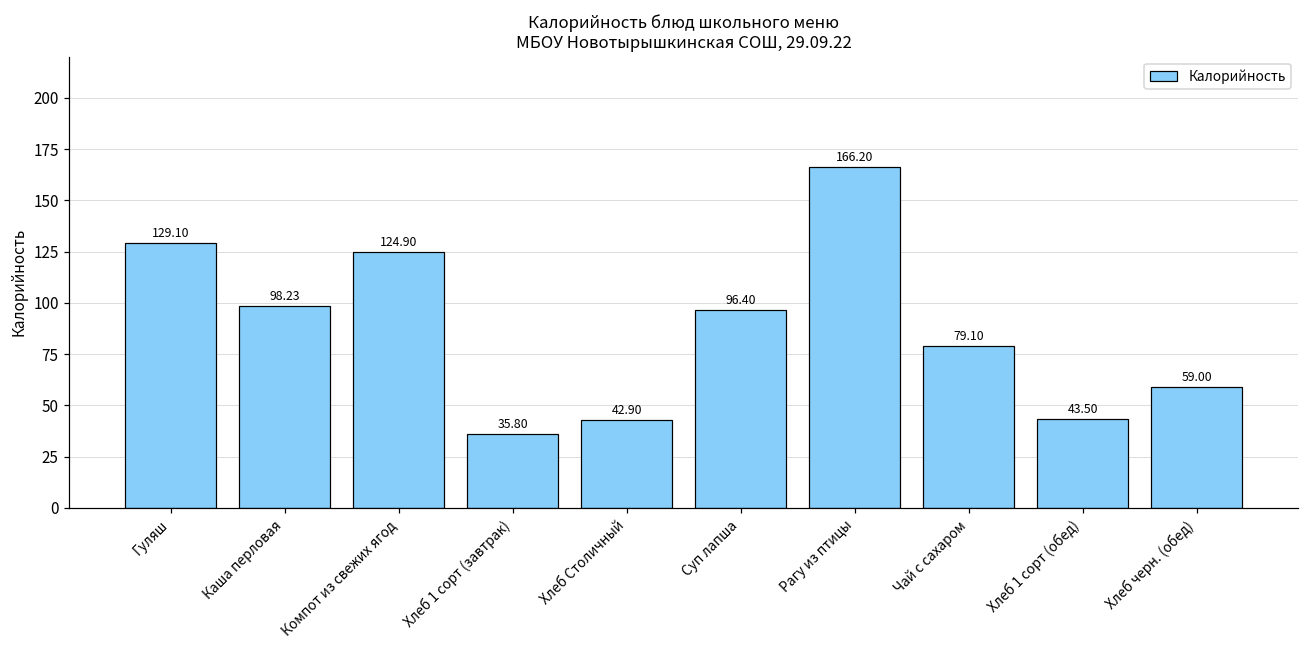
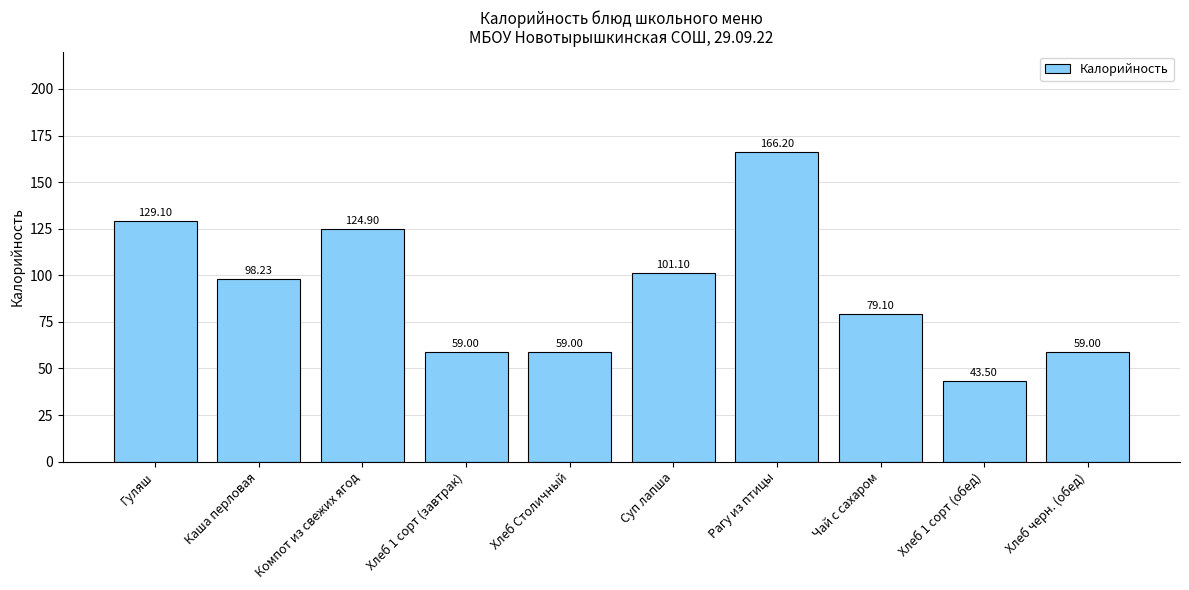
Хлеб 1 сорт (завтрак): 35.80 -> 59.00
Хлеб Столичный: 42.90 -> 59.00
Суп лапша: 96.40 -> 101.10
